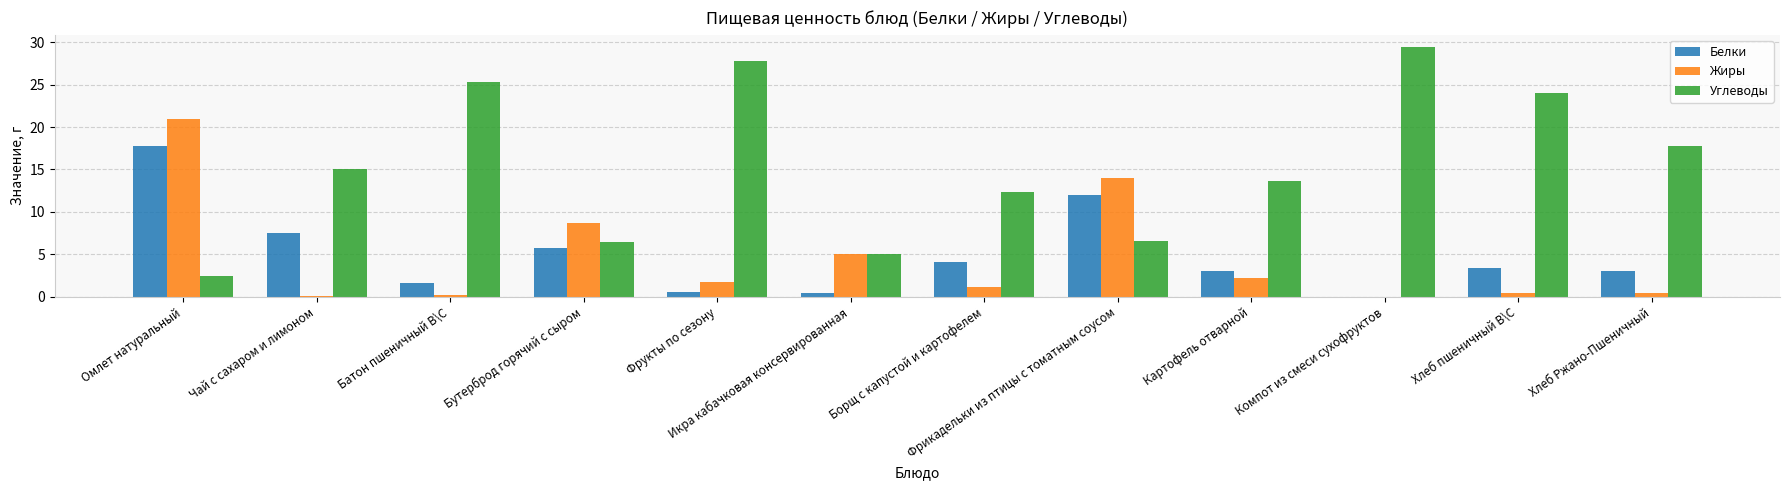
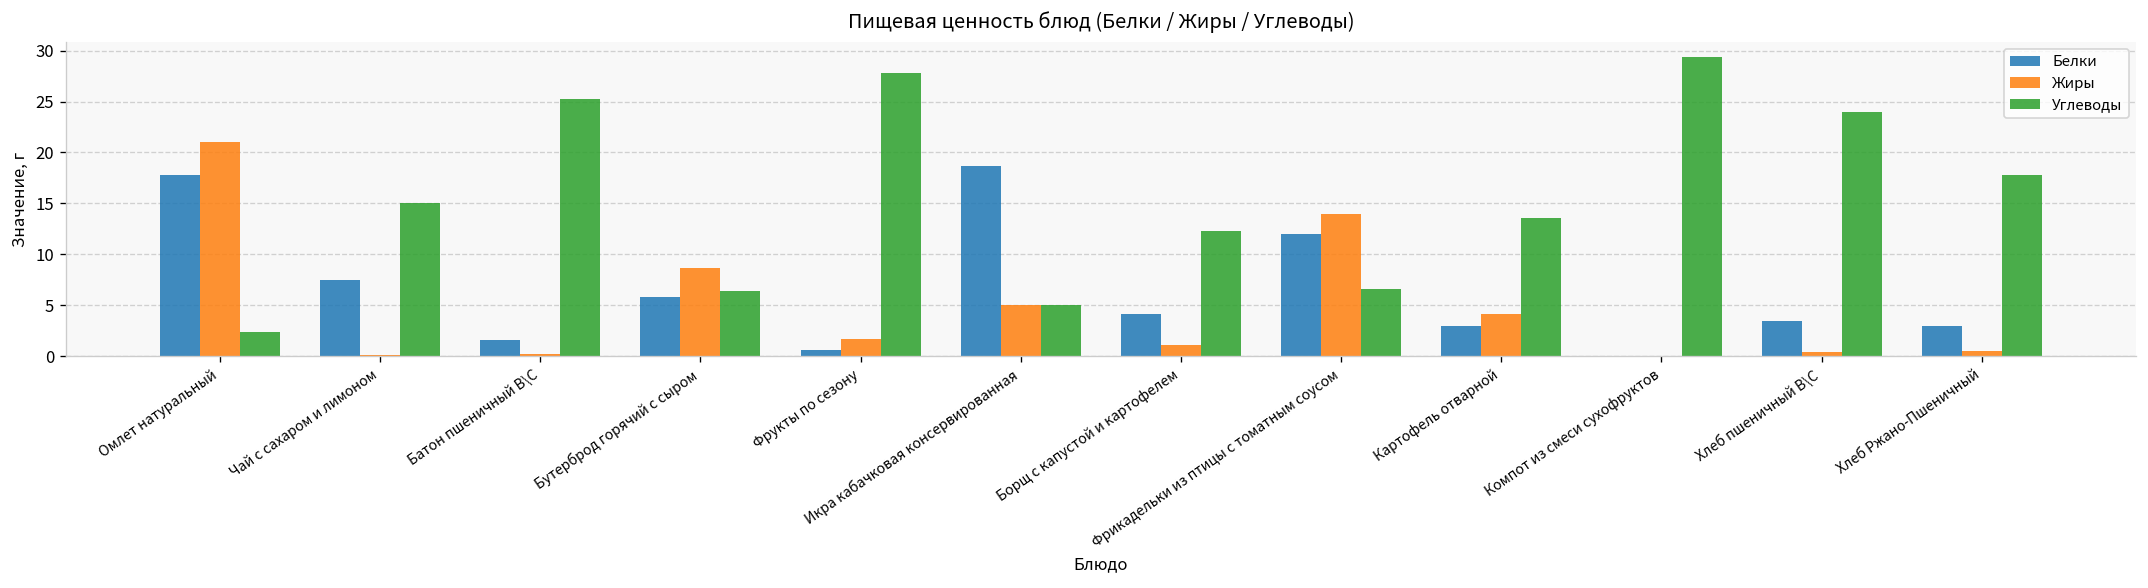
Белки, Икра кабачковая консервированная: 1 -> 19
Жиры, Картофель отварной: 2 -> 4
